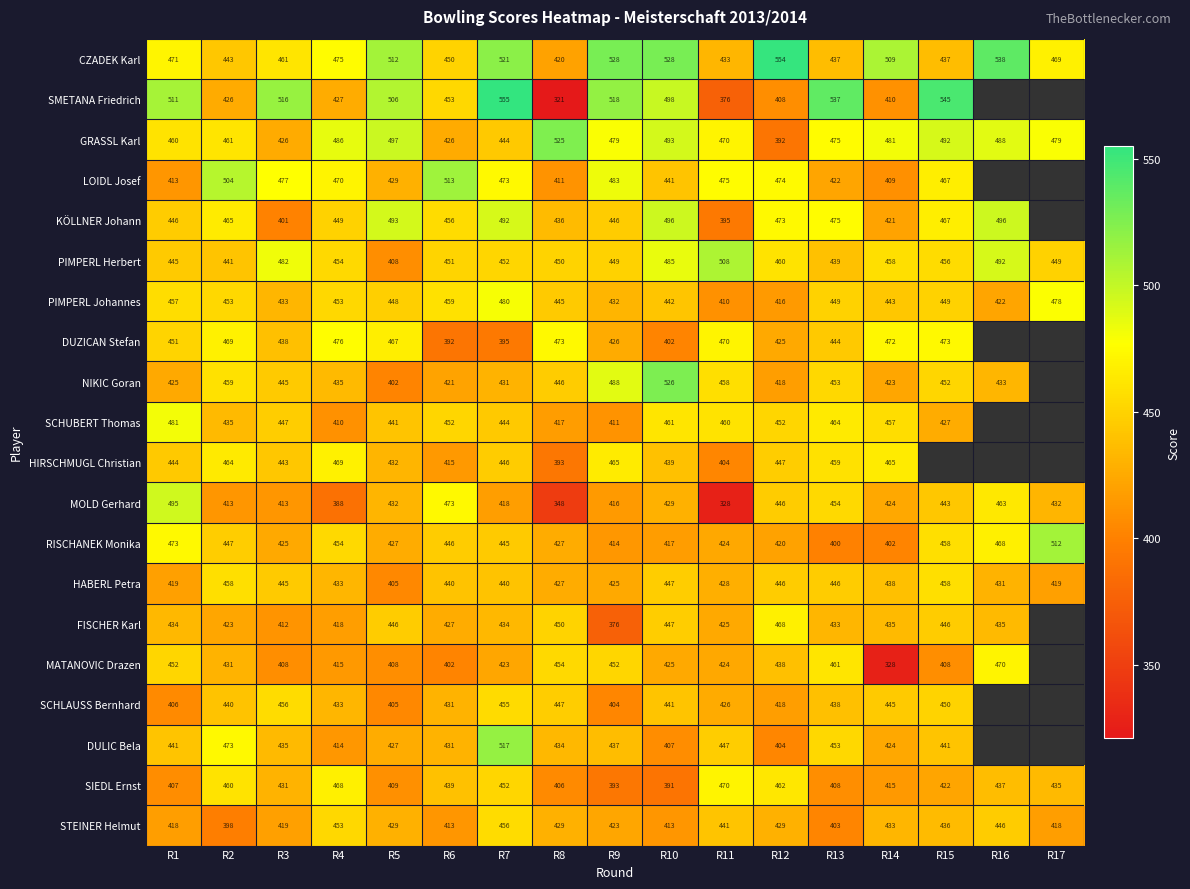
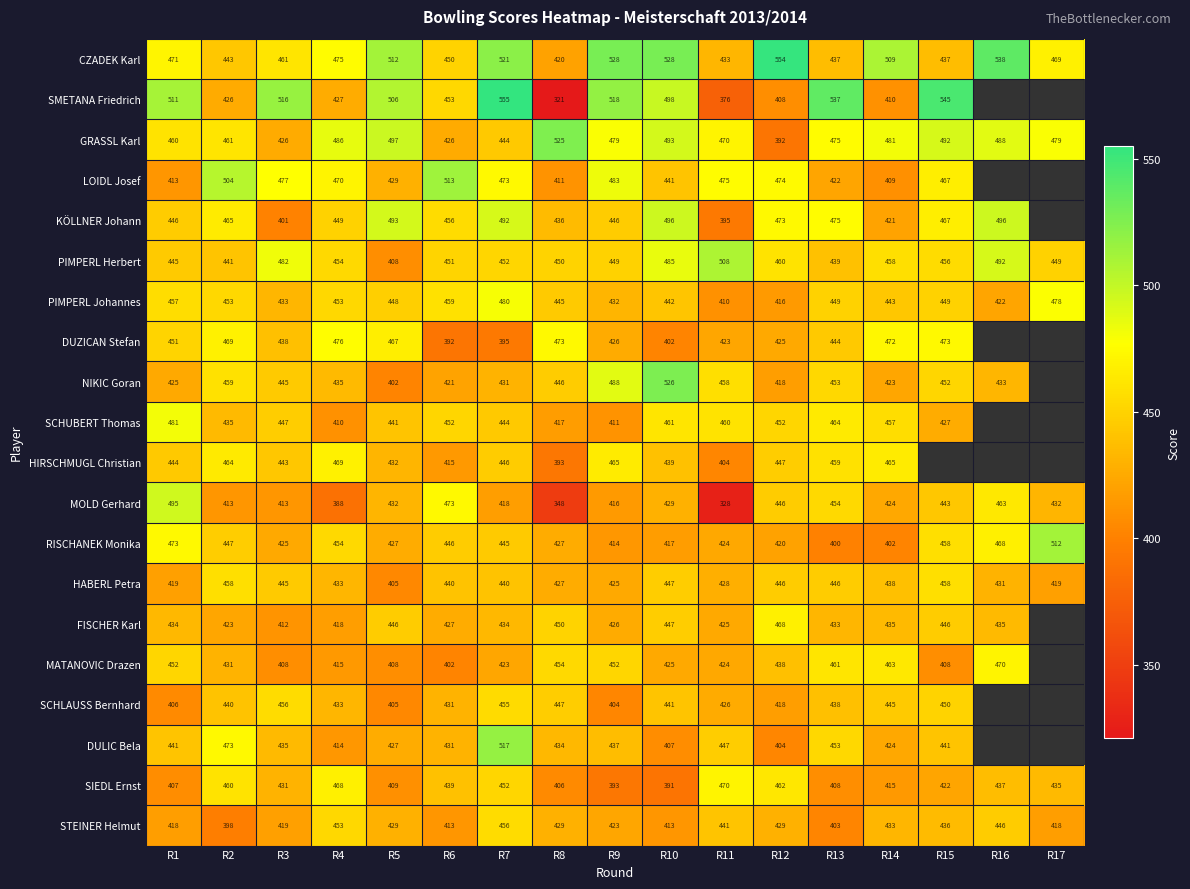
DUZICAN Stefan, R11: 470 -> 423
FISCHER Karl, R9: 376 -> 426
MATANOVIC Drazen, R14: 328 -> 463
